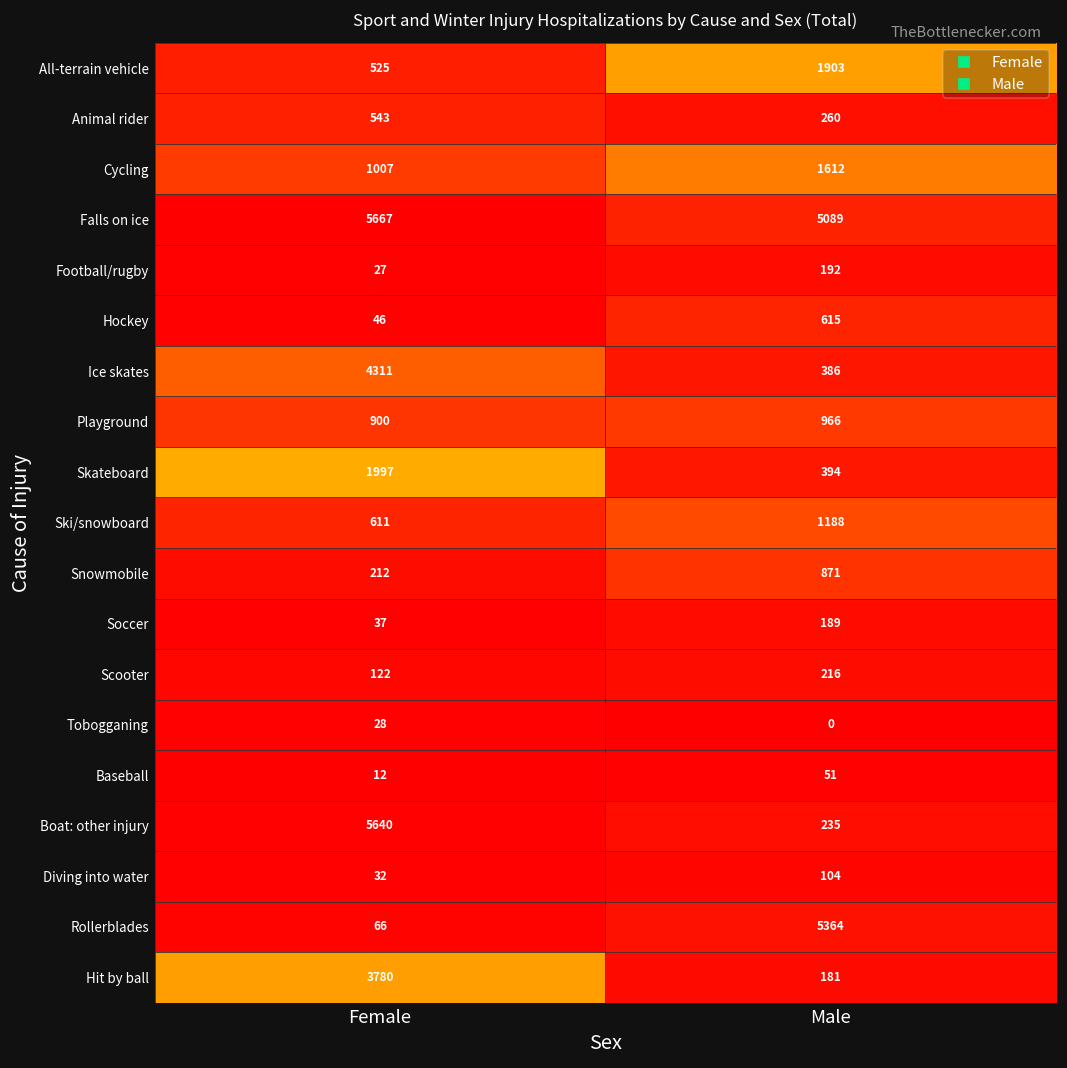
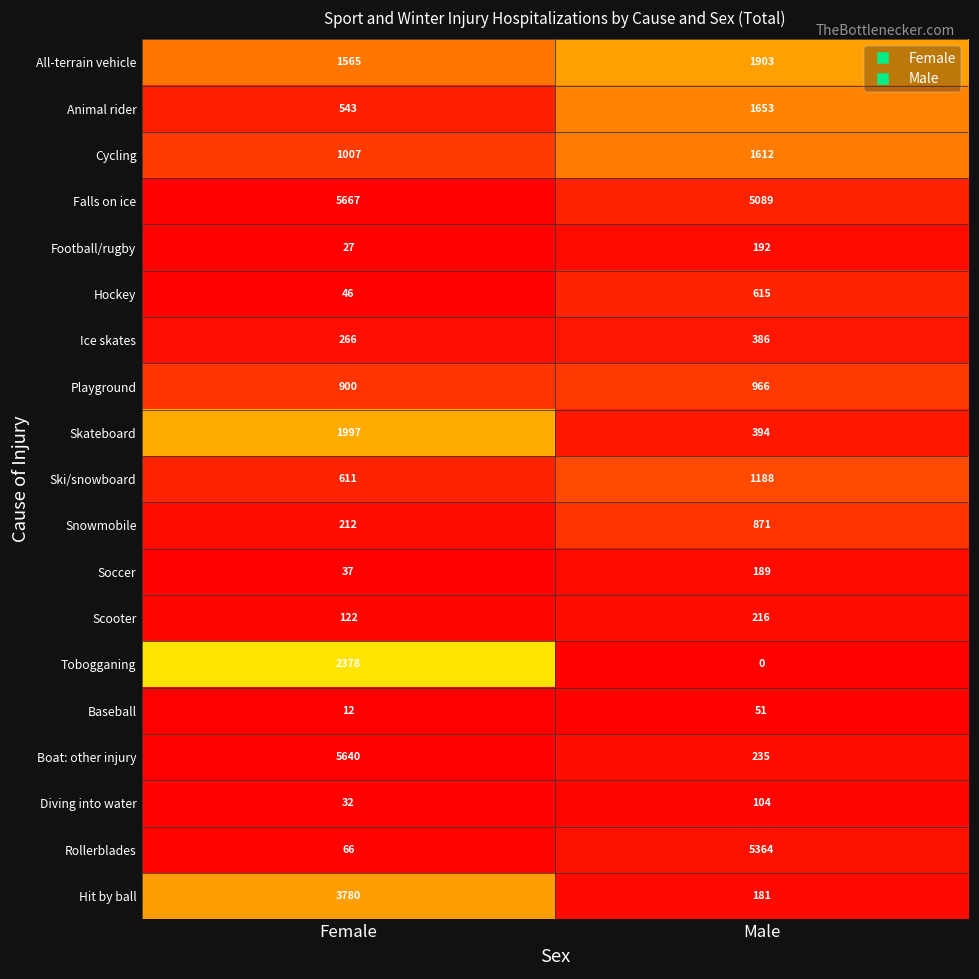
All-terrain vehicle, Female: 525 -> 1565
Animal rider, Male: 260 -> 1653
Ice skates, Female: 4311 -> 266
Tobogganing, Female: 28 -> 2378
